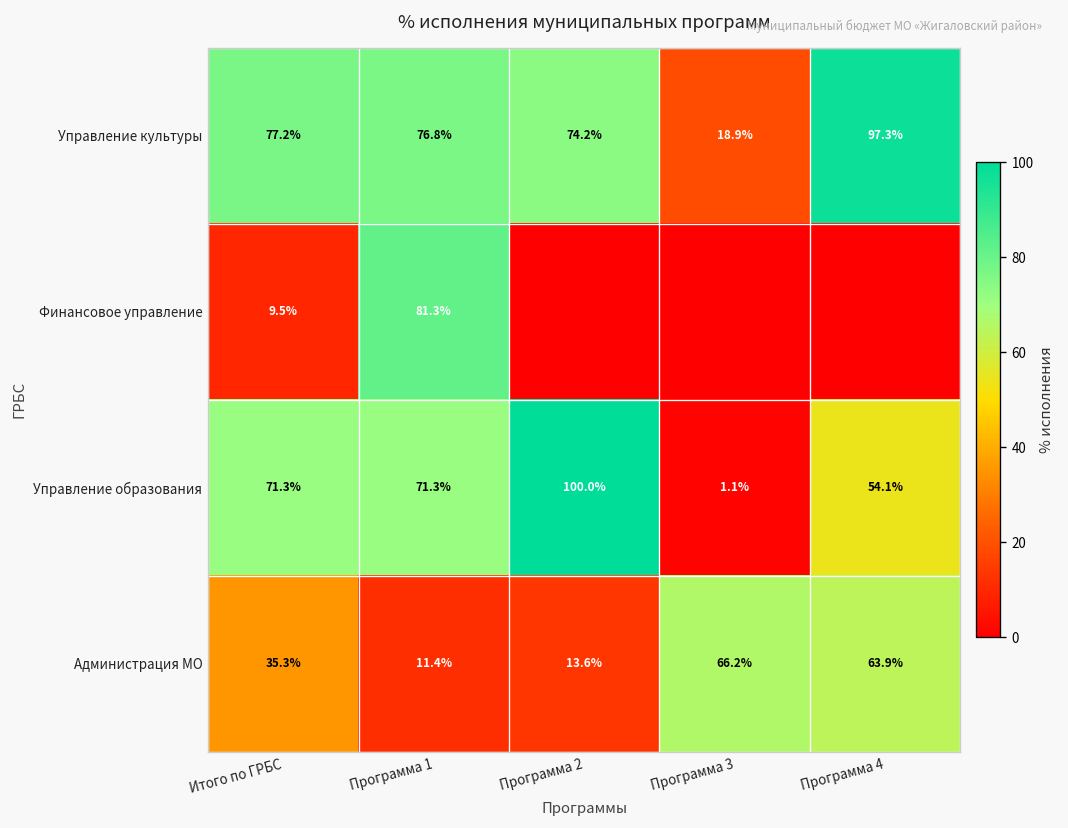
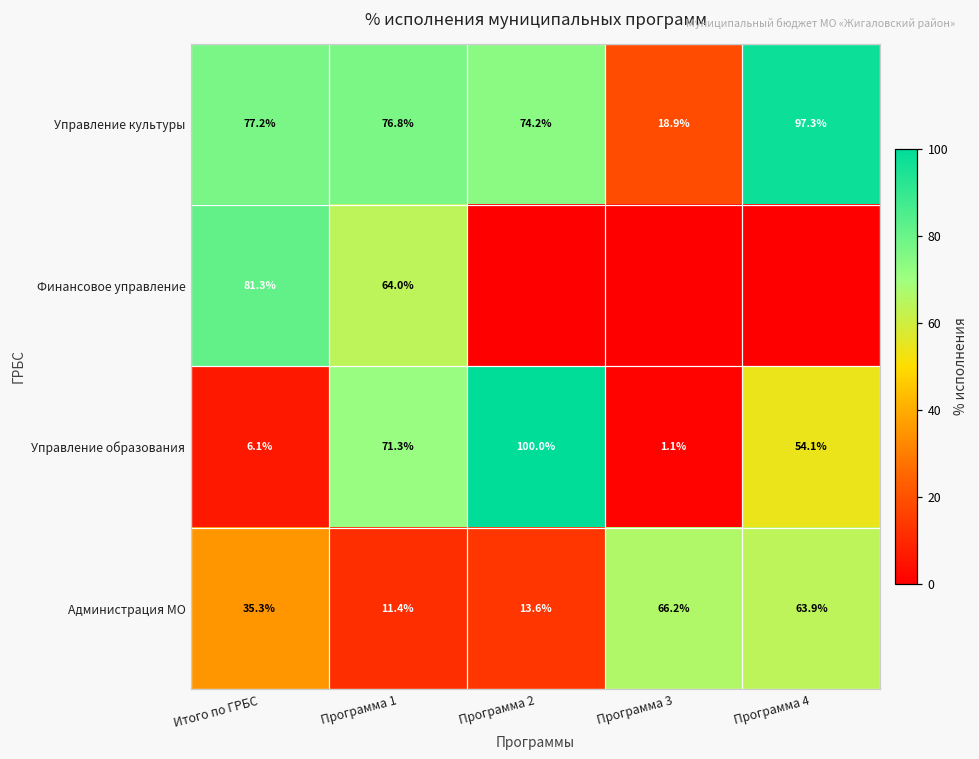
Финансовое управление, Итого по ГРБС: 9.5% -> 81.3%
Финансовое управление, Программа 1: 81.3% -> 64.0%
Управление образования, Итого по ГРБС: 71.3% -> 6.1%
